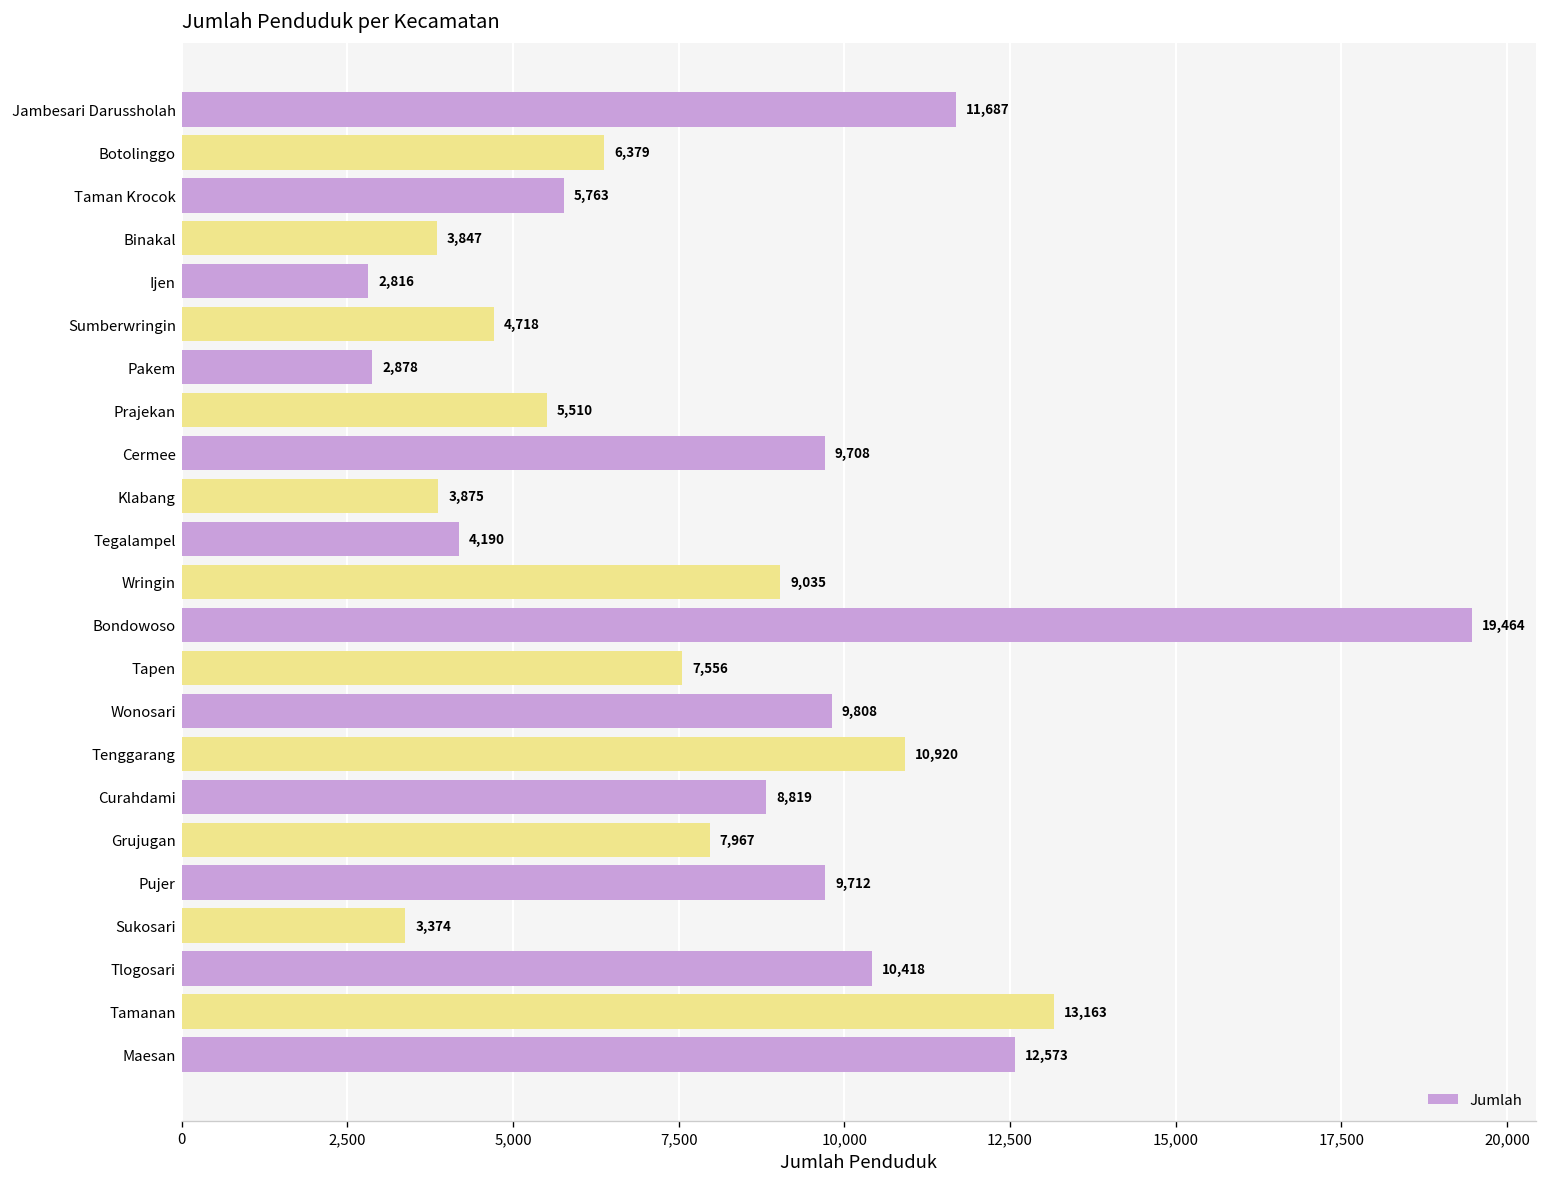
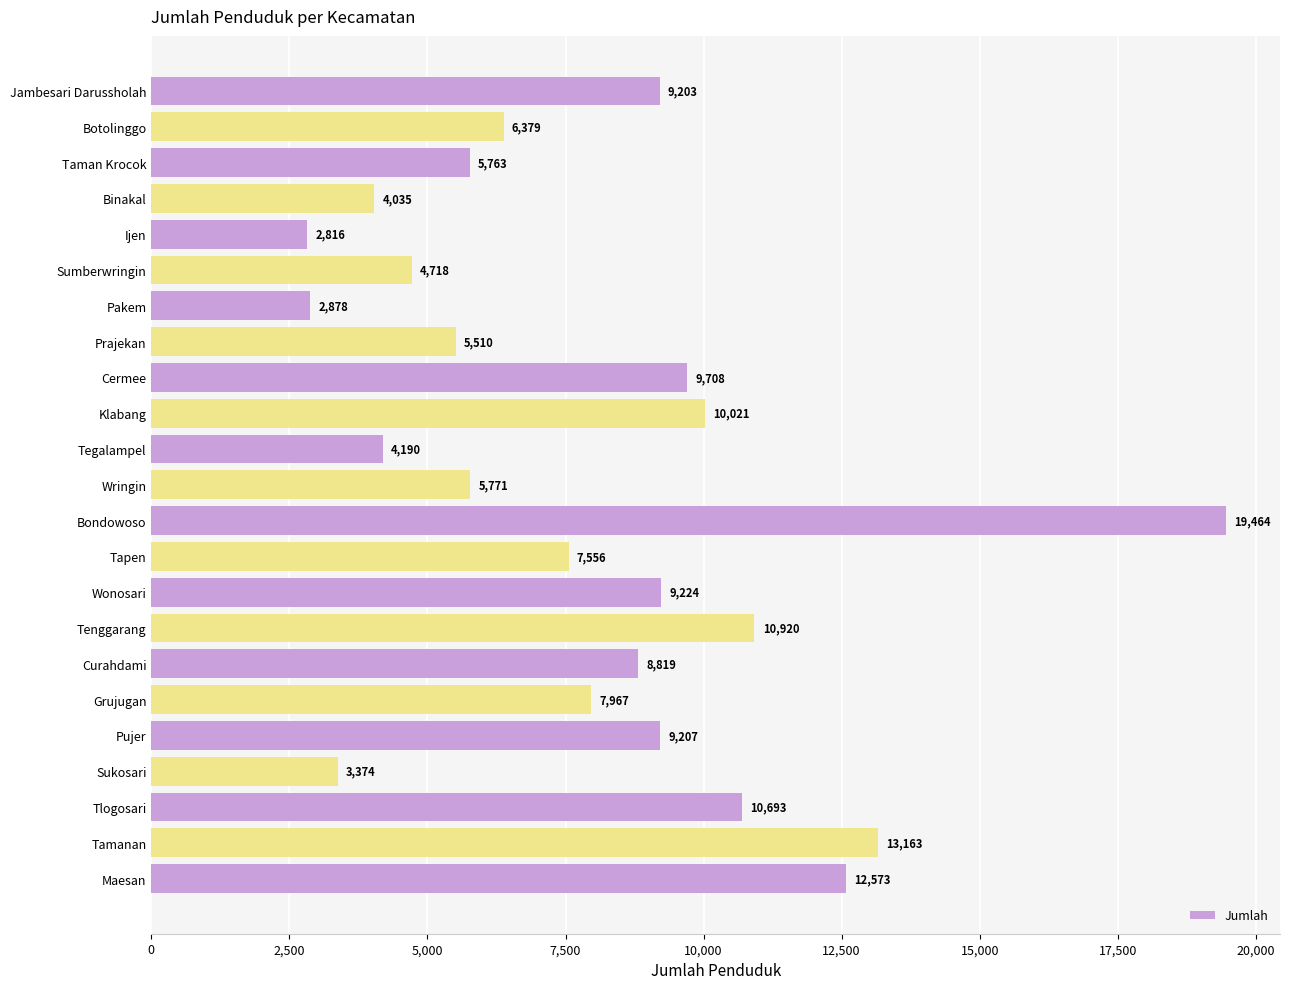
Jambesari Darussholah: 11,687 -> 9,203
Binakal: 3,847 -> 4,035
Klabang: 3,875 -> 10,021
Wringin: 9,035 -> 5,771
Wonosari: 9,808 -> 9,224
Pujer: 9,712 -> 9,207
Tlogosari: 10,418 -> 10,693
